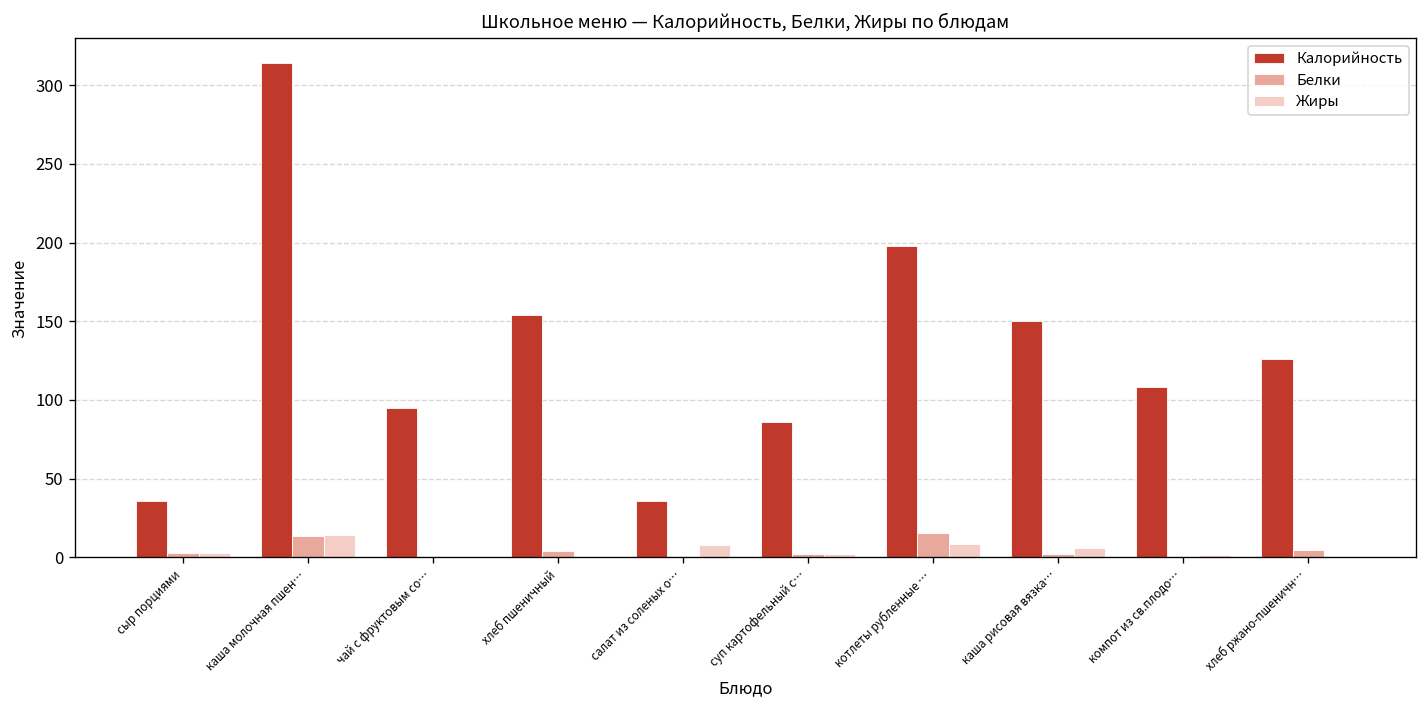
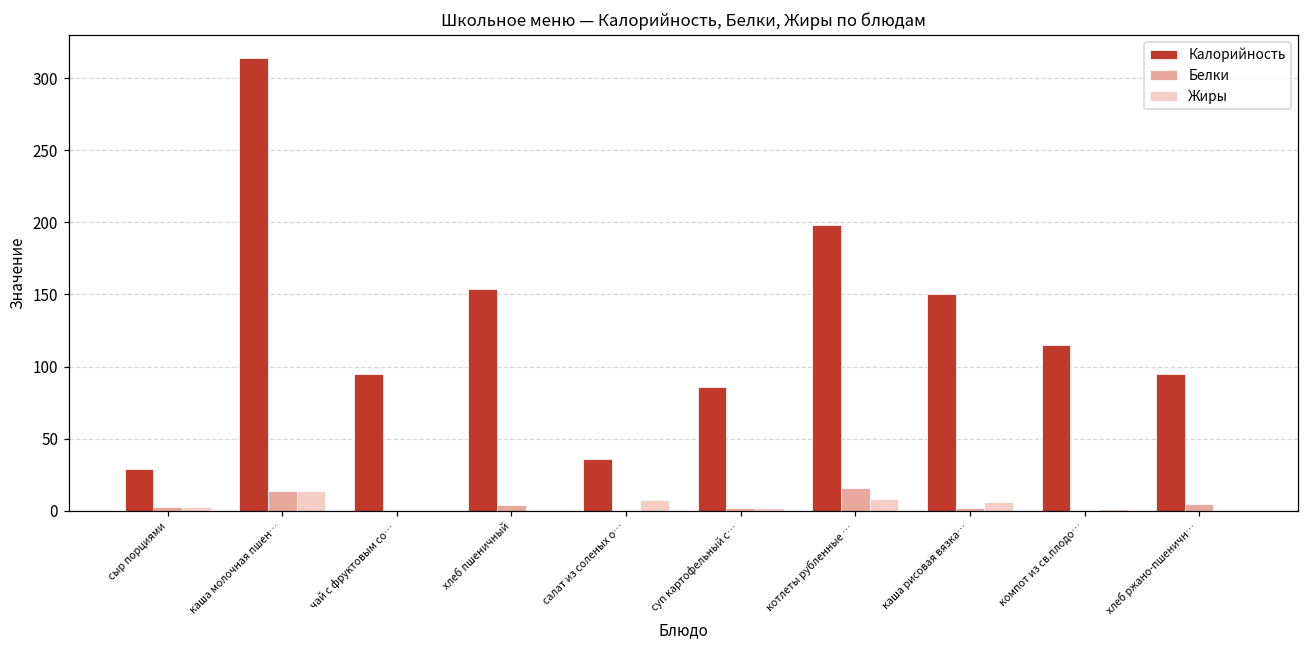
Калорийность, сыр порциями: 36 -> 29
Калорийность, компот из св.плодо…: 108 -> 115
Калорийность, хлеб ржано-пшеничн…: 126 -> 95
